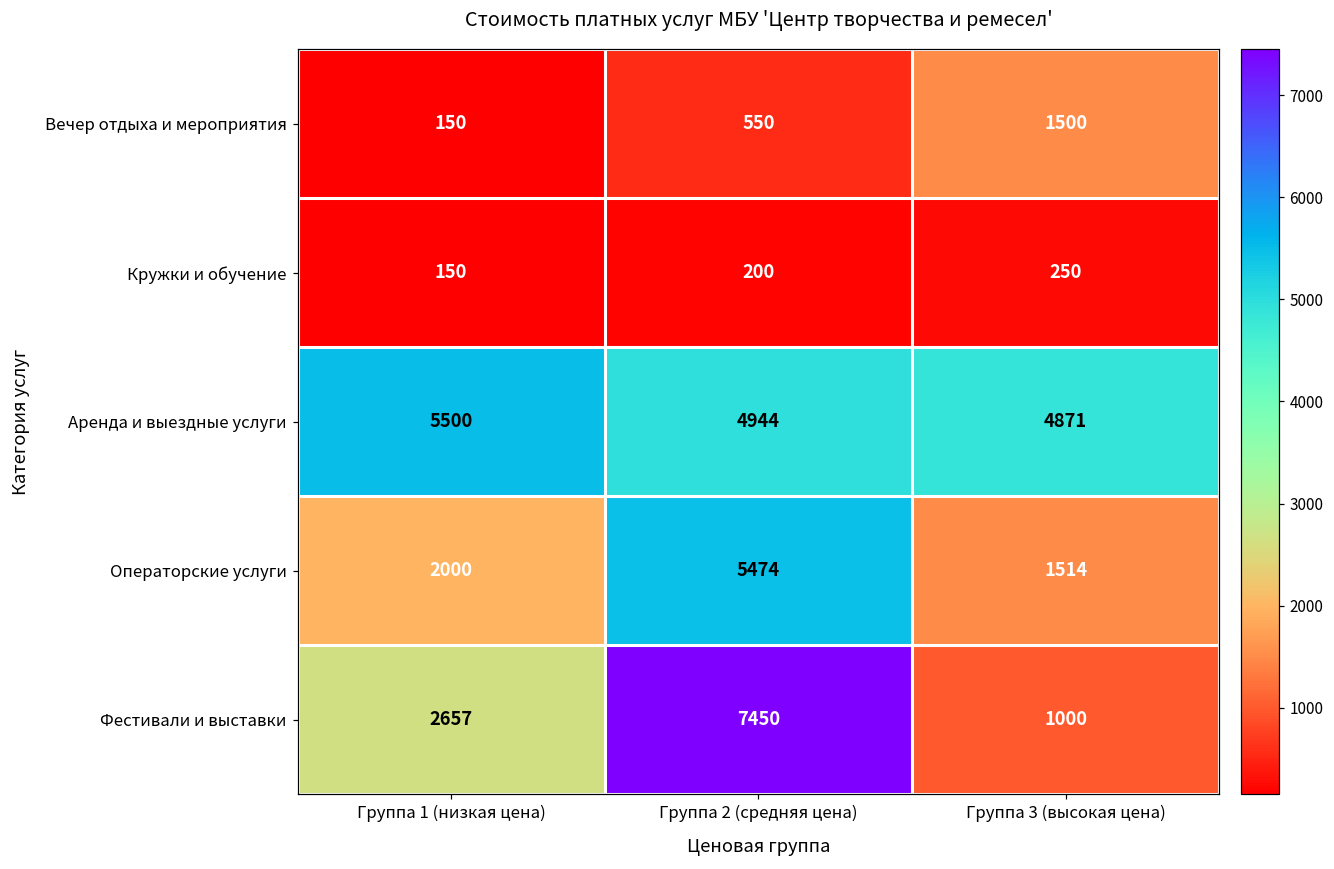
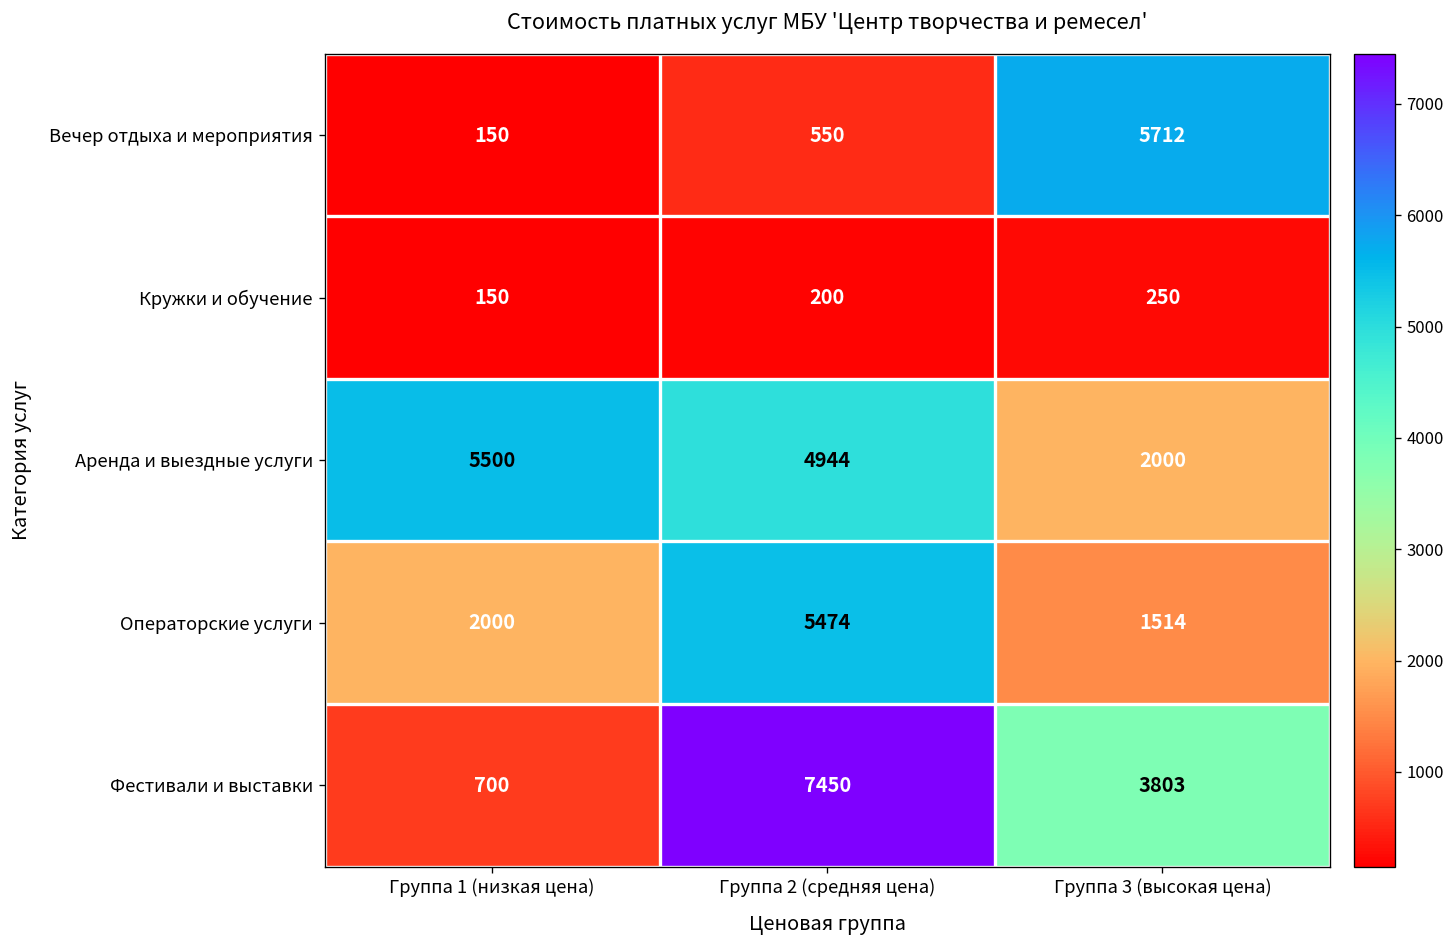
Вечер отдыха и мероприятия, Группа 3 (высокая цена): 1500 -> 5712
Аренда и выездные услуги, Группа 3 (высокая цена): 4871 -> 2000
Фестивали и выставки, Группа 1 (низкая цена): 2657 -> 700
Фестивали и выставки, Группа 3 (высокая цена): 1000 -> 3803
